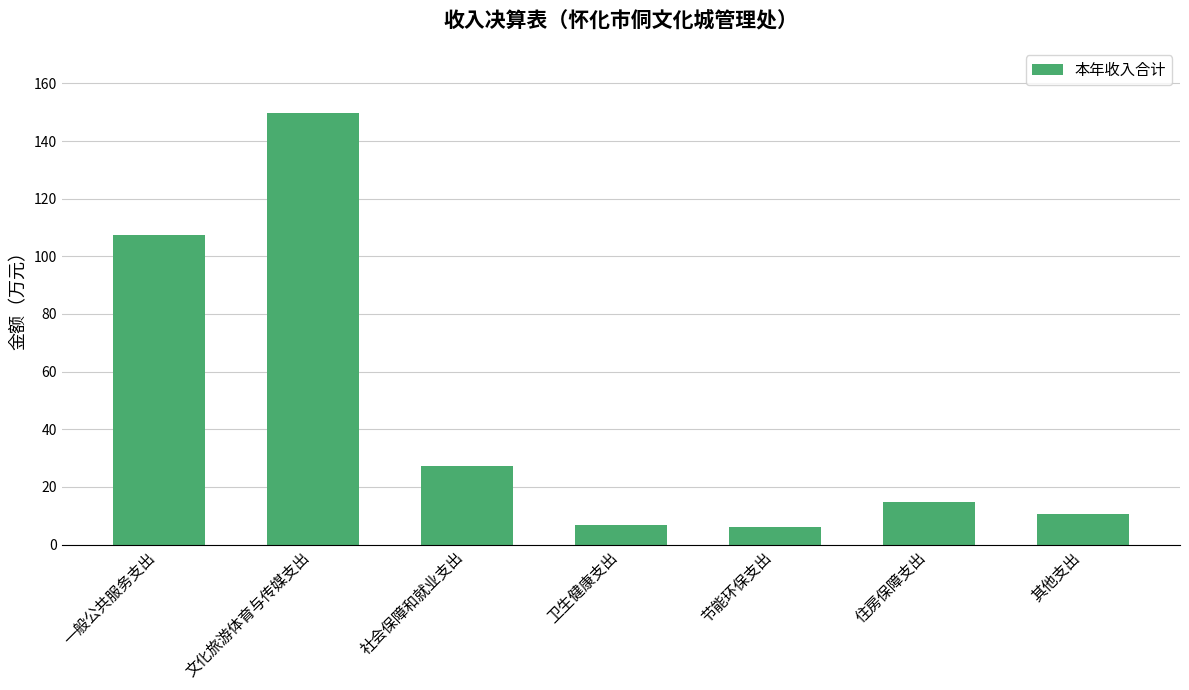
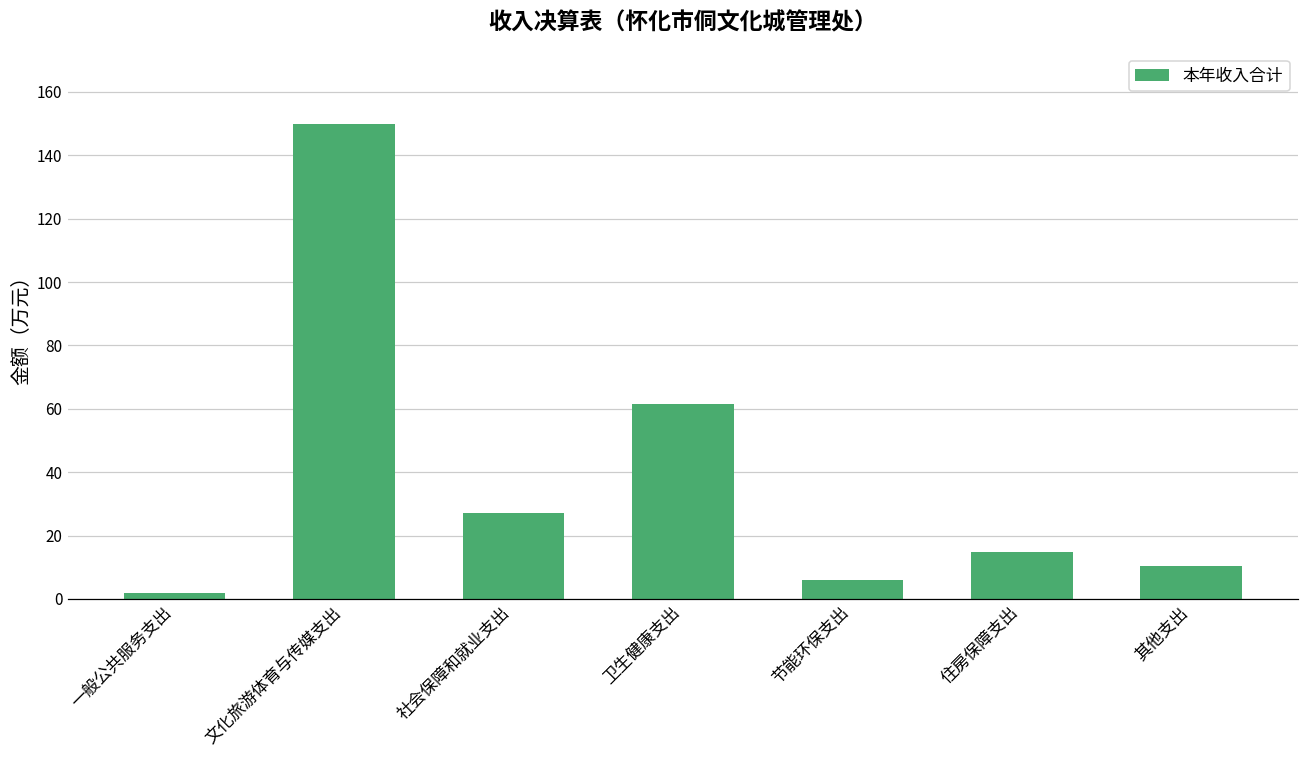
一般公共服务支出: 107 -> 2
卫生健康支出: 7 -> 61
